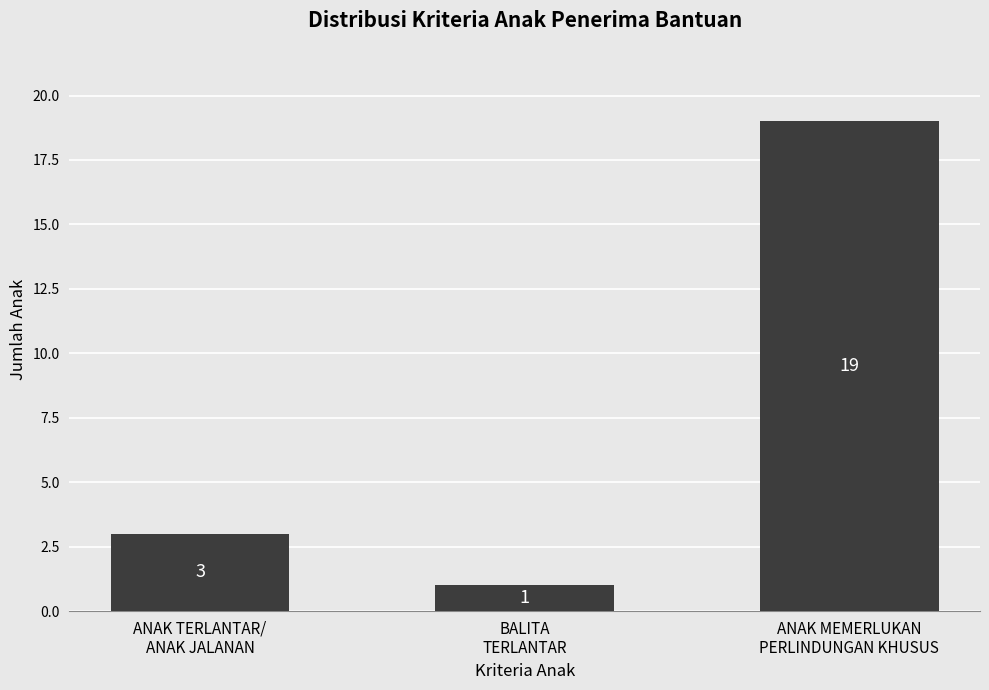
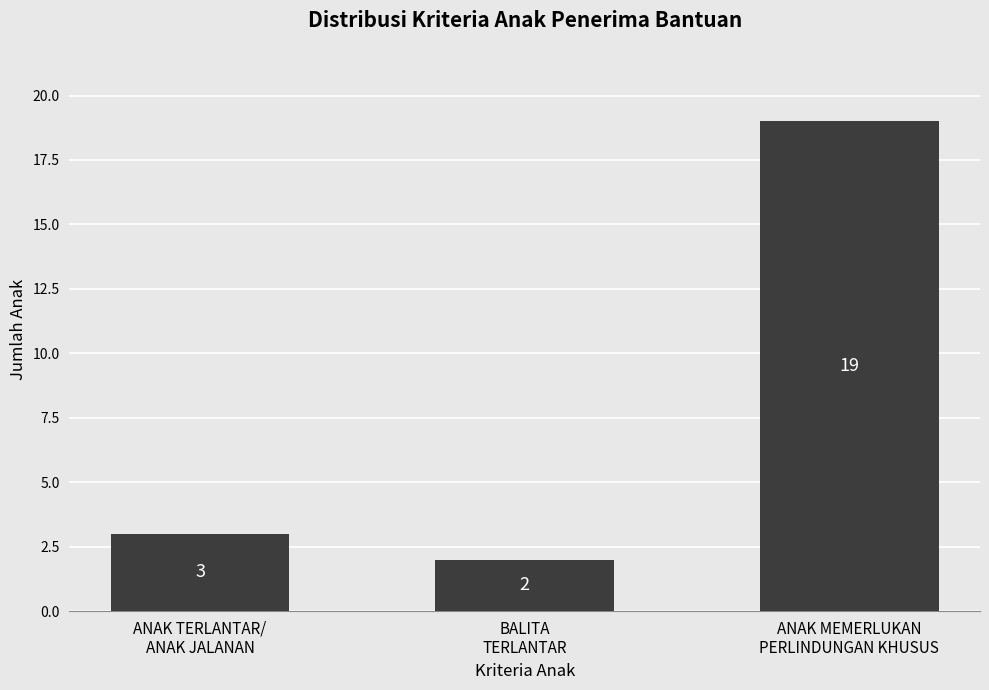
BALITA TERLANTAR: 1 -> 2
